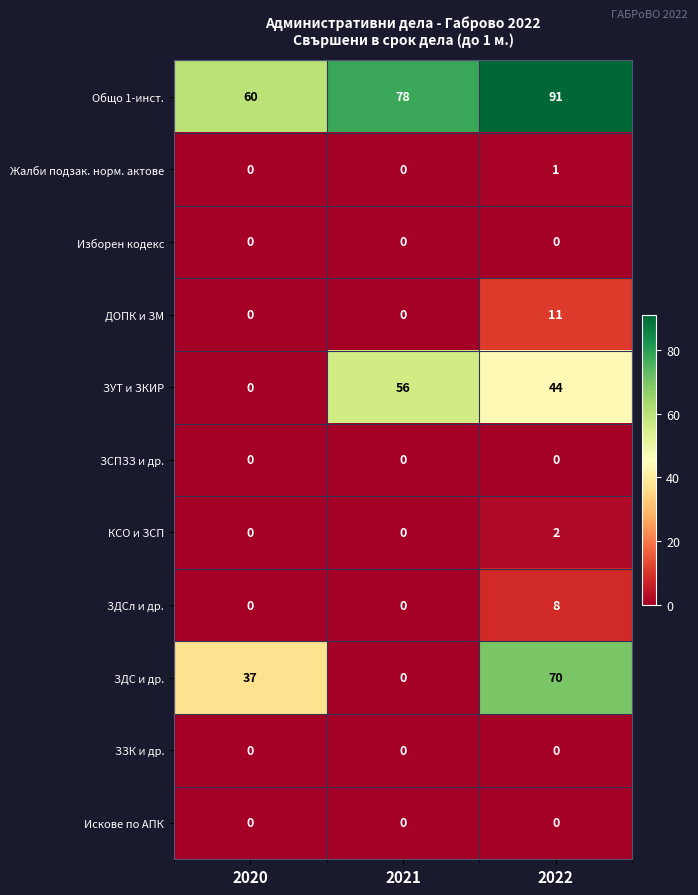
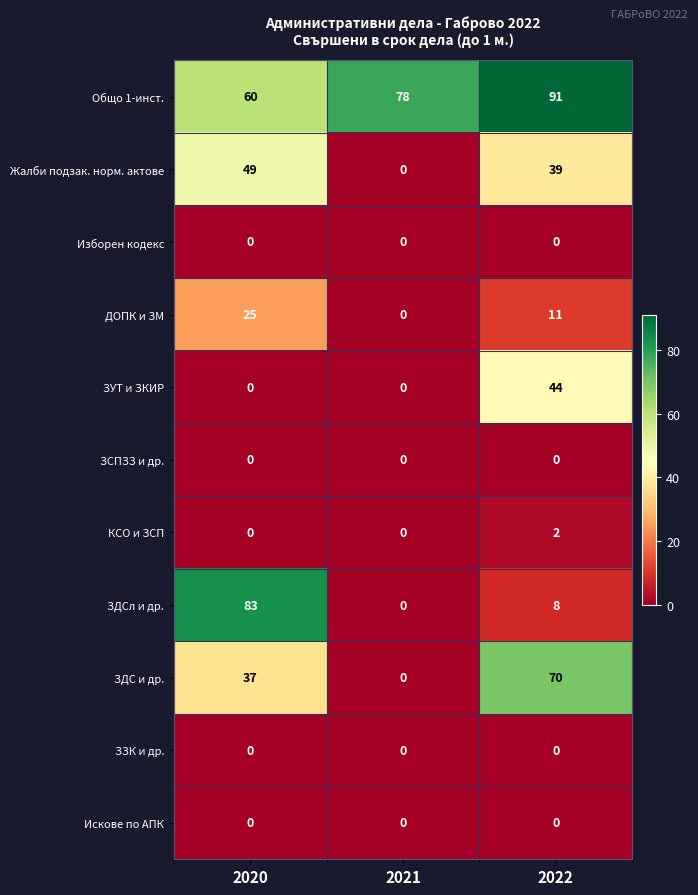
Жалби подзак. норм. актове, 2020: 0 -> 49
Жалби подзак. норм. актове, 2022: 1 -> 39
ДОПК и ЗМ, 2020: 0 -> 25
ЗУТ и ЗКИР, 2021: 56 -> 0
ЗДСл и др., 2020: 0 -> 83
